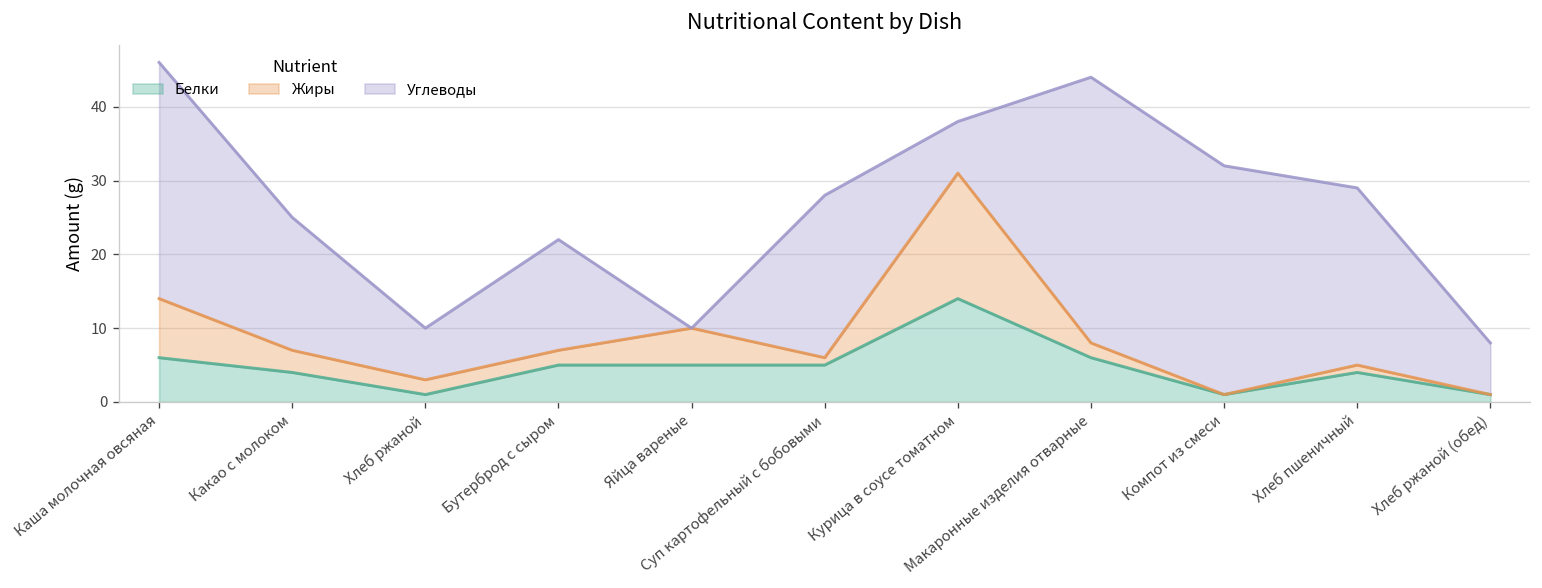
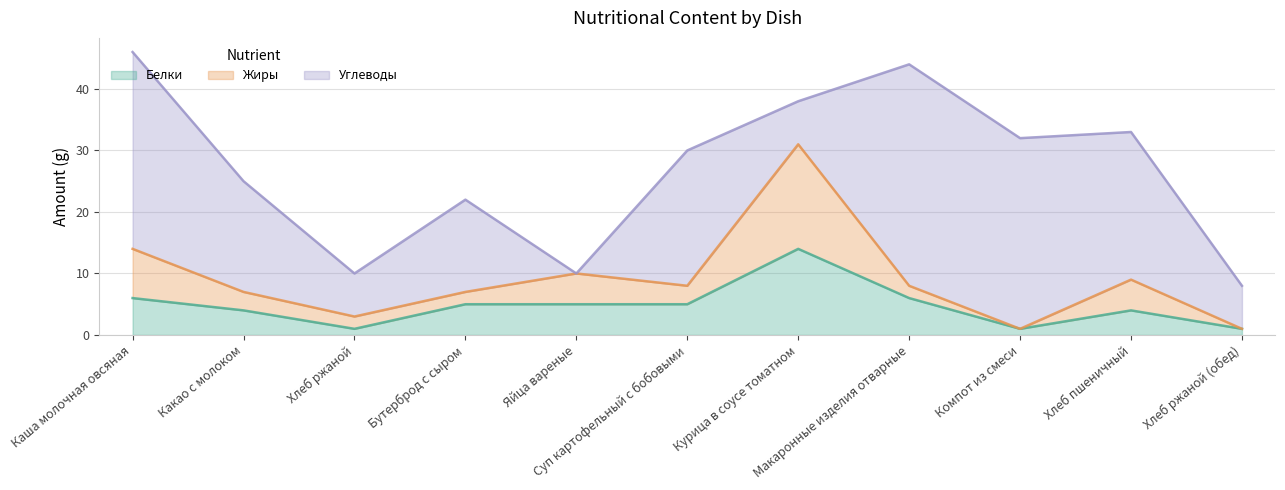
Жиры, Суп картофельный с бобовыми: 1 -> 3
Жиры, Хлеб пшеничный: 1 -> 5
